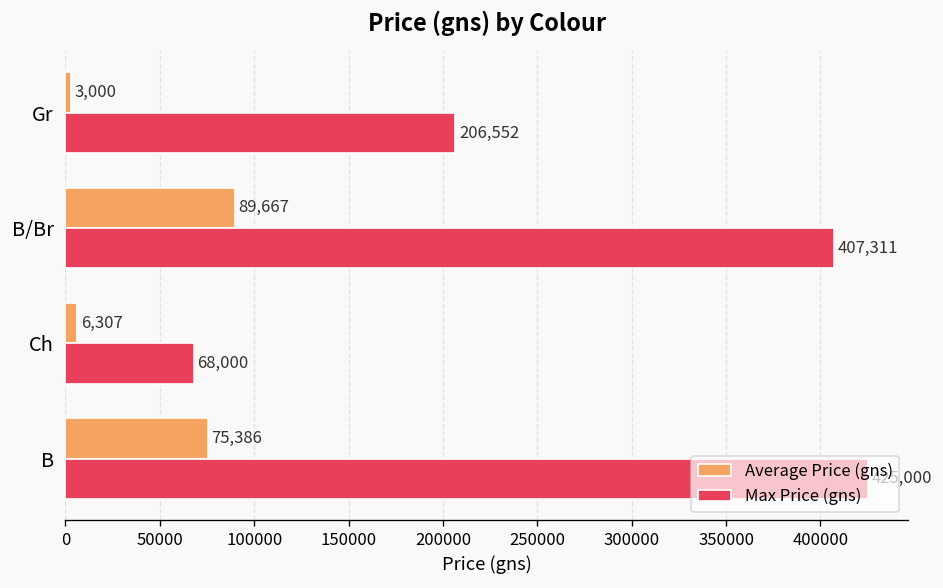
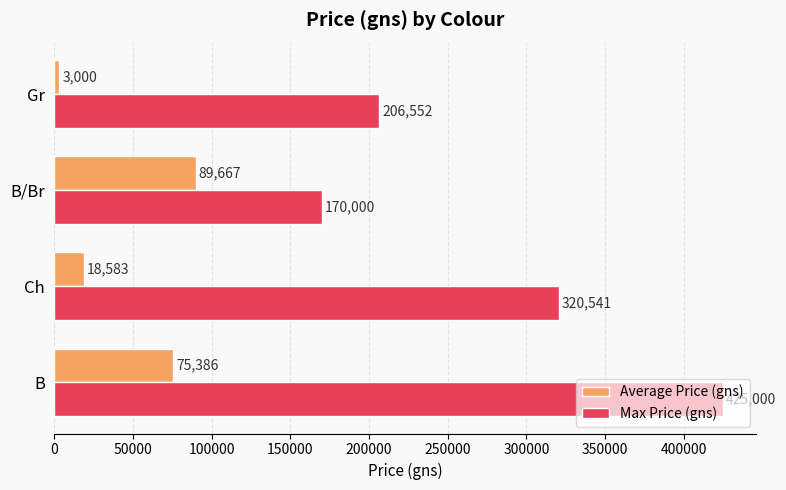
Max Price (gns), B/Br: 407,311 -> 170,000
Average Price (gns), Ch: 6,307 -> 18,583
Max Price (gns), Ch: 68,000 -> 320,541
